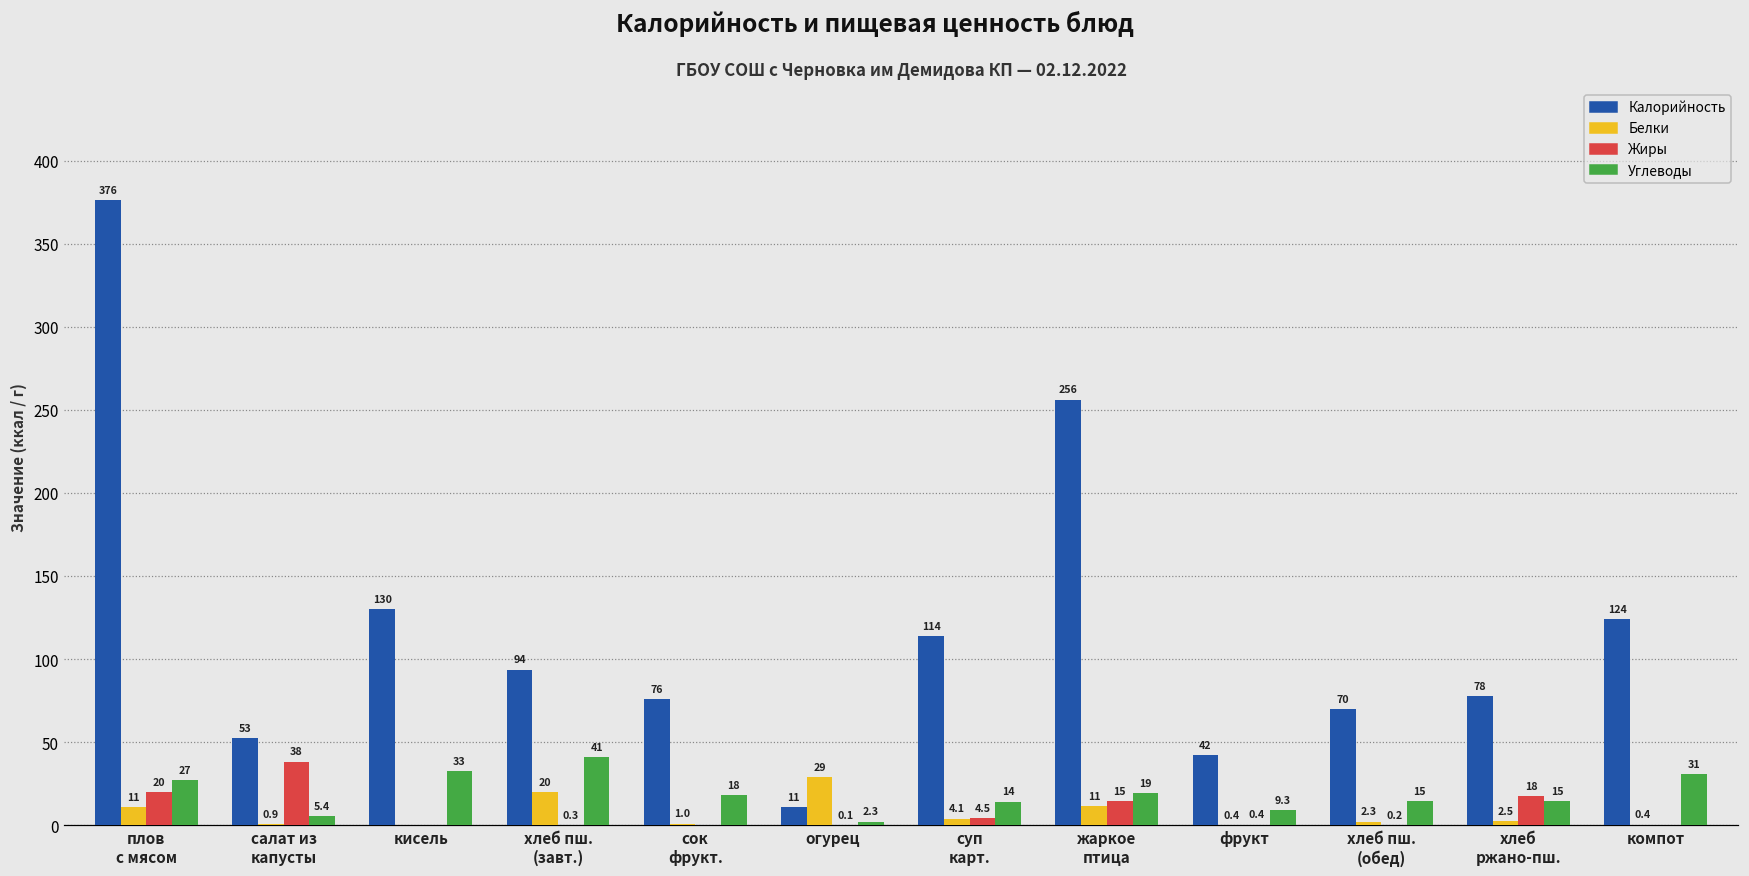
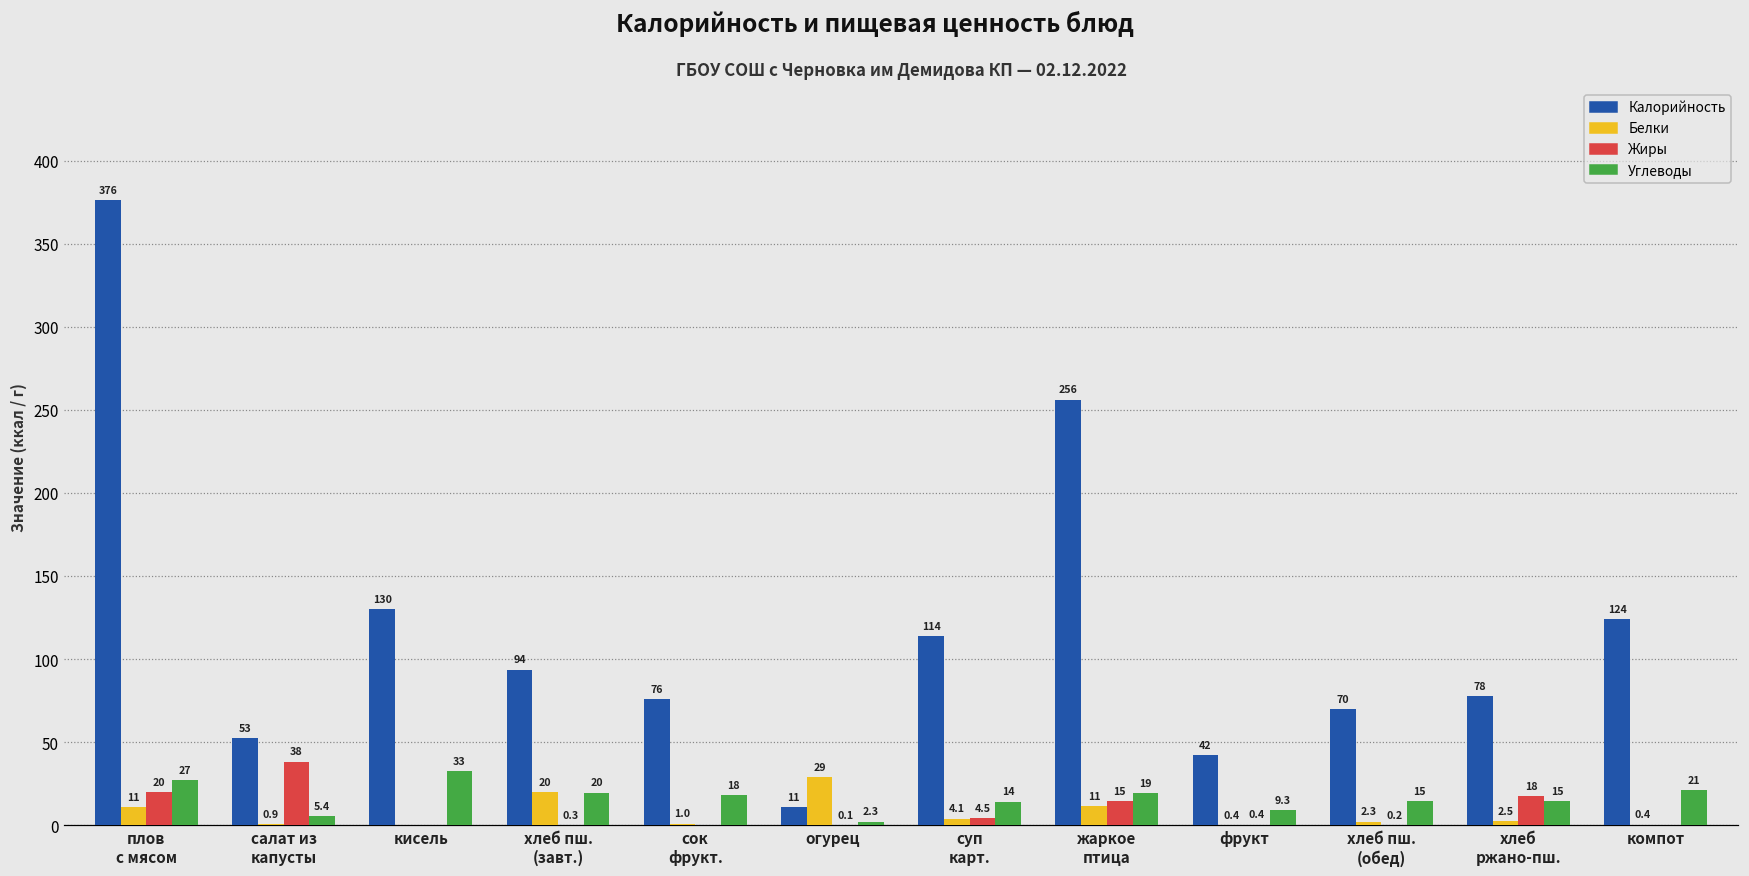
Углеводы, хлеб пш. (завт.): 41 -> 20
Углеводы, компот: 31 -> 21
